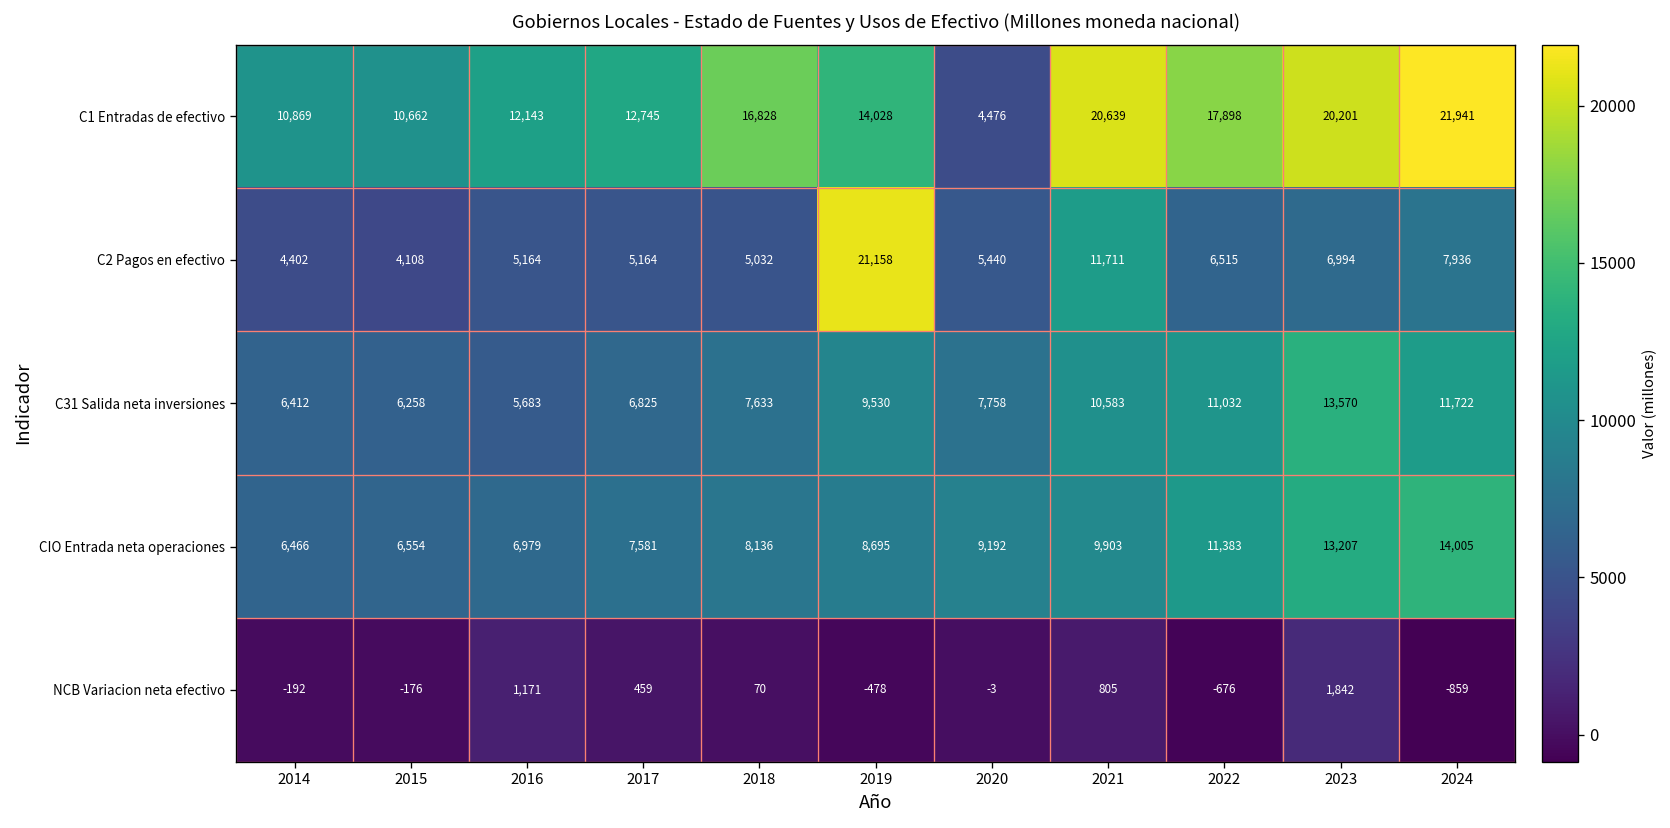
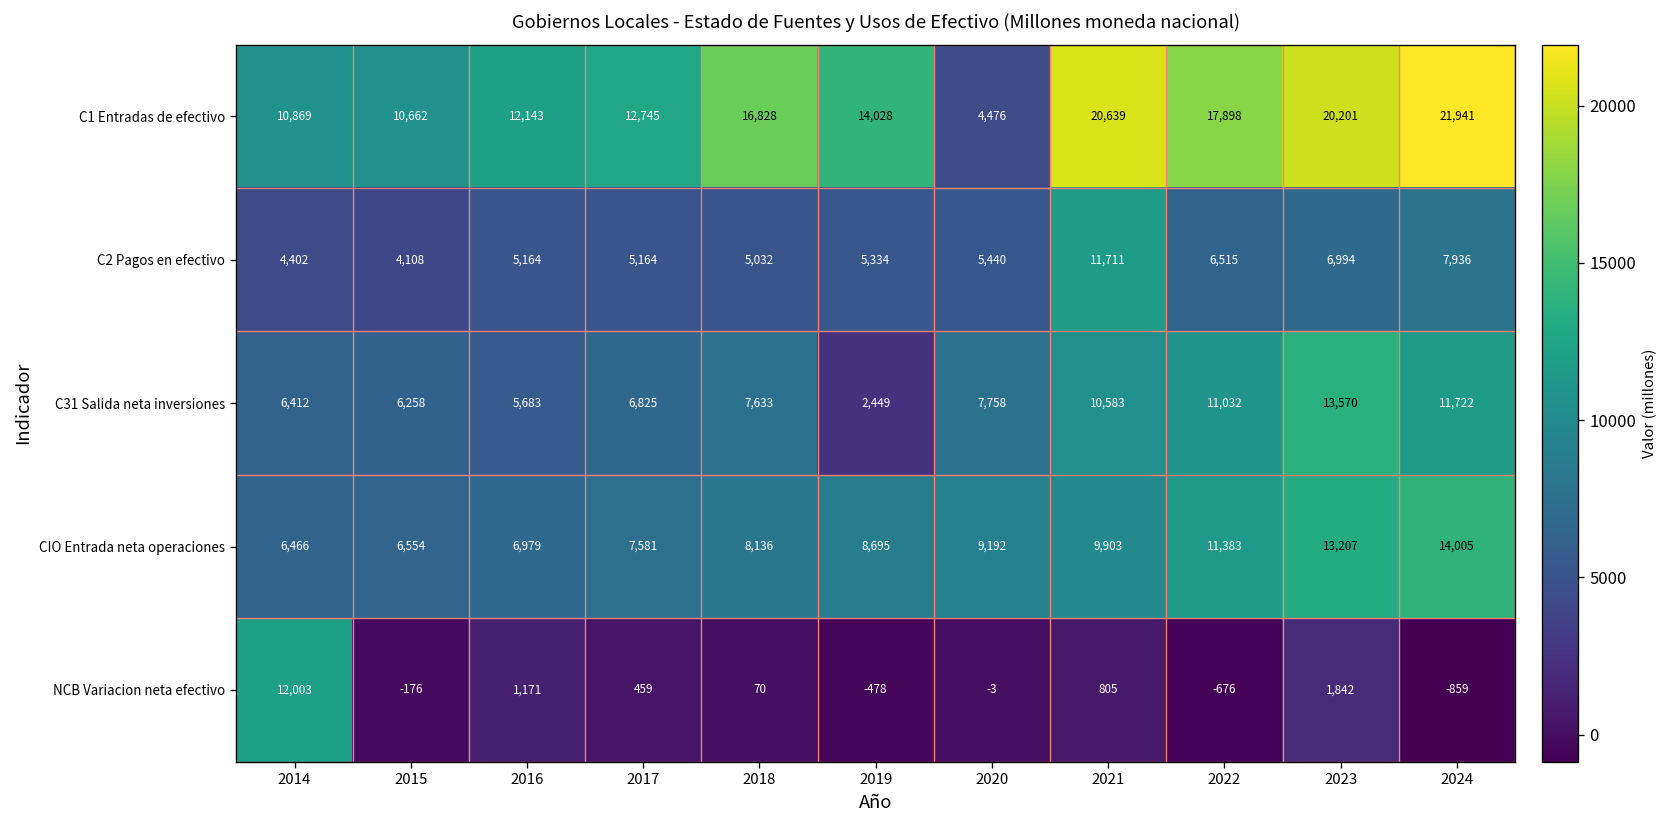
C2 Pagos en efectivo, 2019: 21,158 -> 5,334
C31 Salida neta inversiones, 2019: 9,530 -> 2,449
NCB Variacion neta efectivo, 2014: -192 -> 12,003
